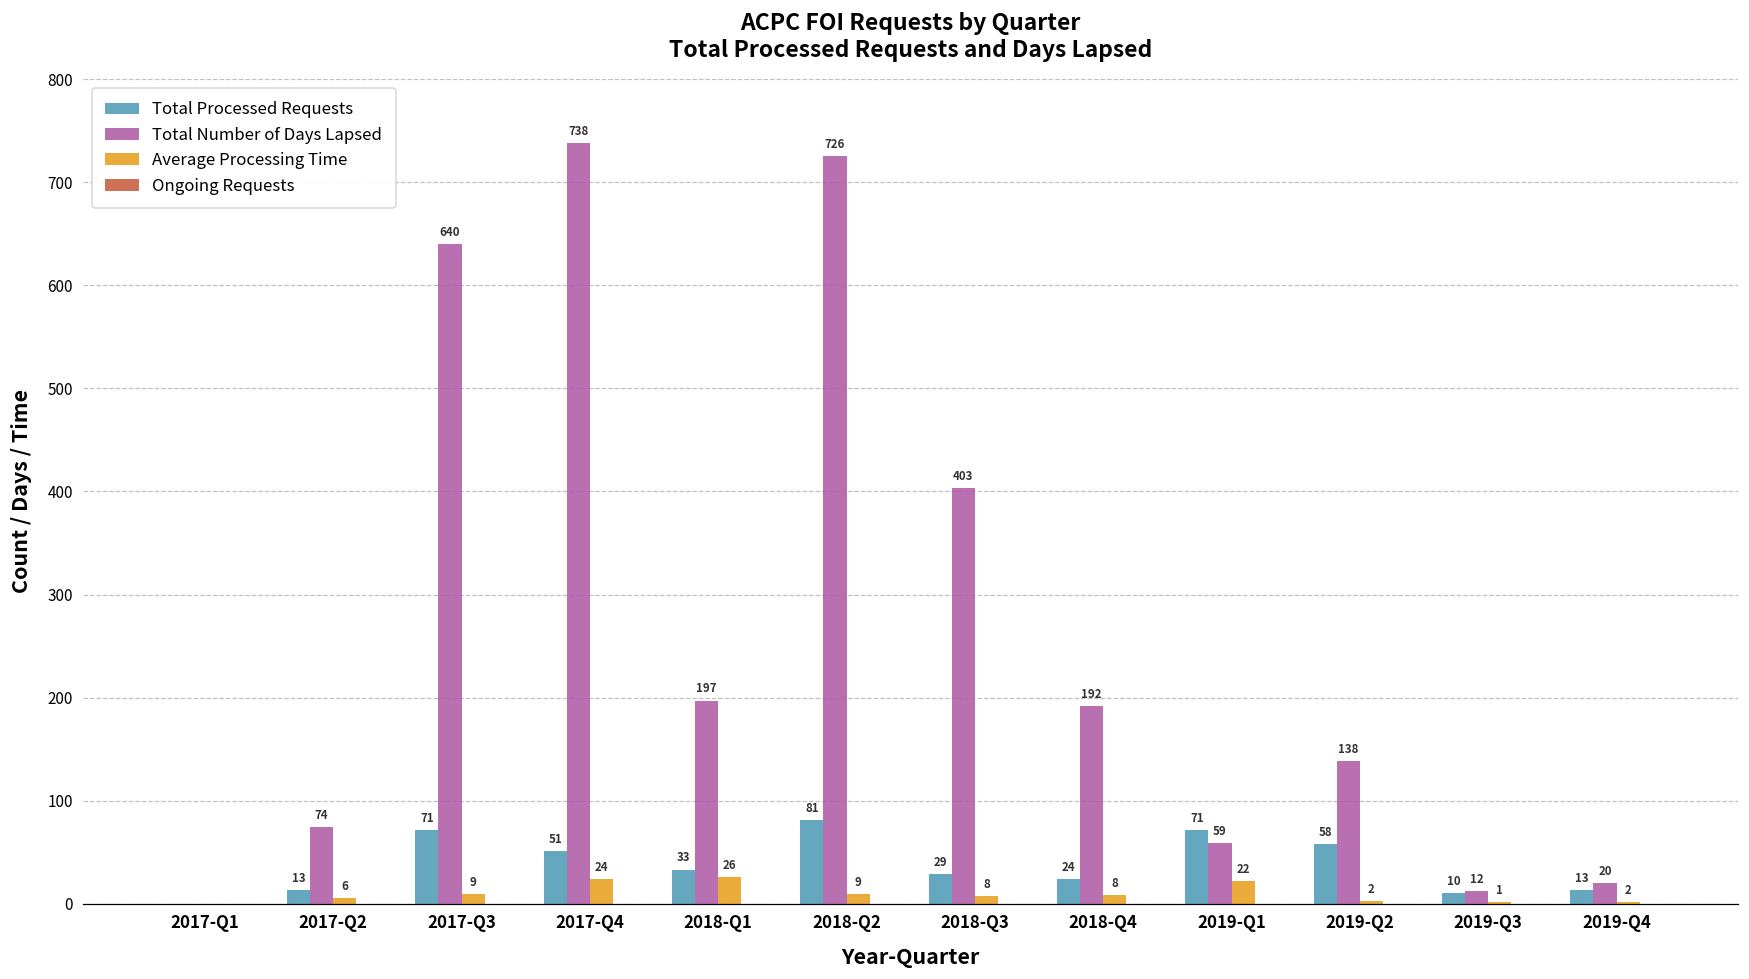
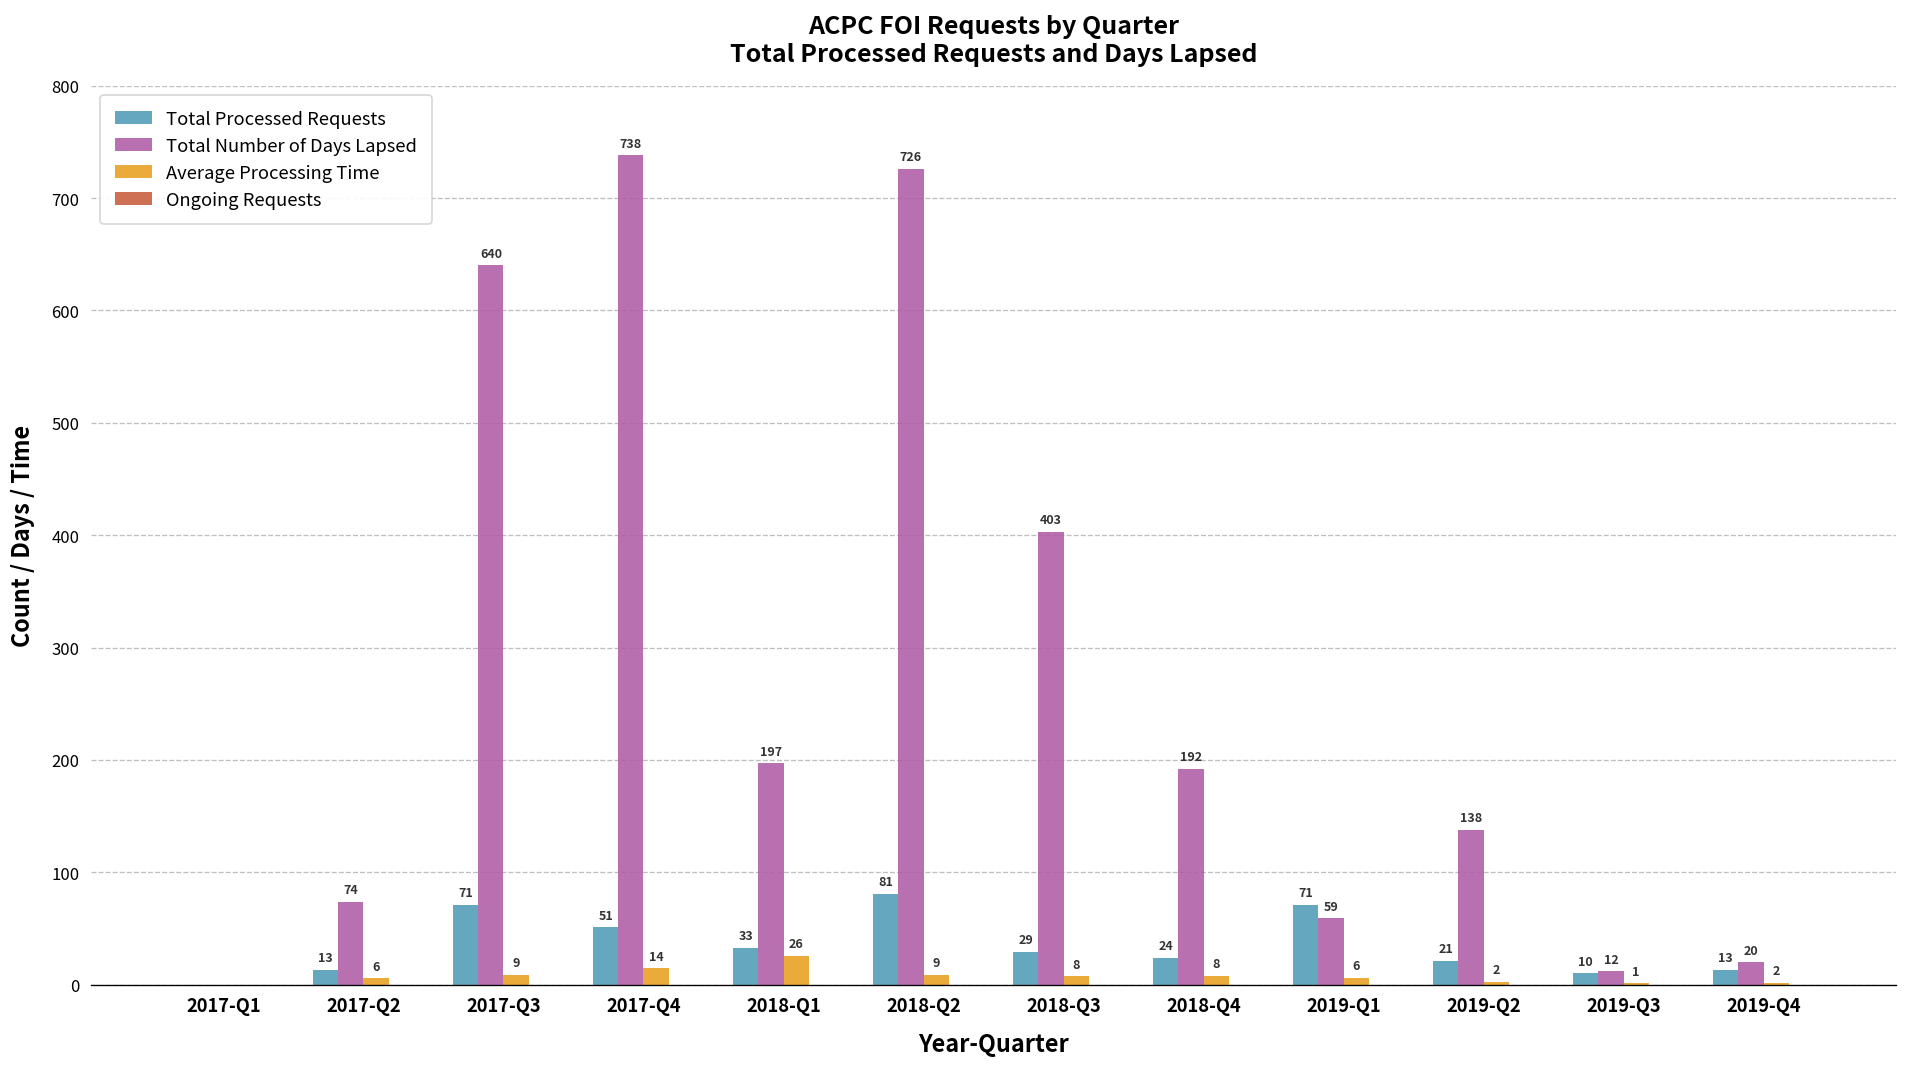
Average Processing Time, 2017-Q4: 24 -> 14
Average Processing Time, 2019-Q1: 22 -> 6
Total Processed Requests, 2019-Q2: 58 -> 21
